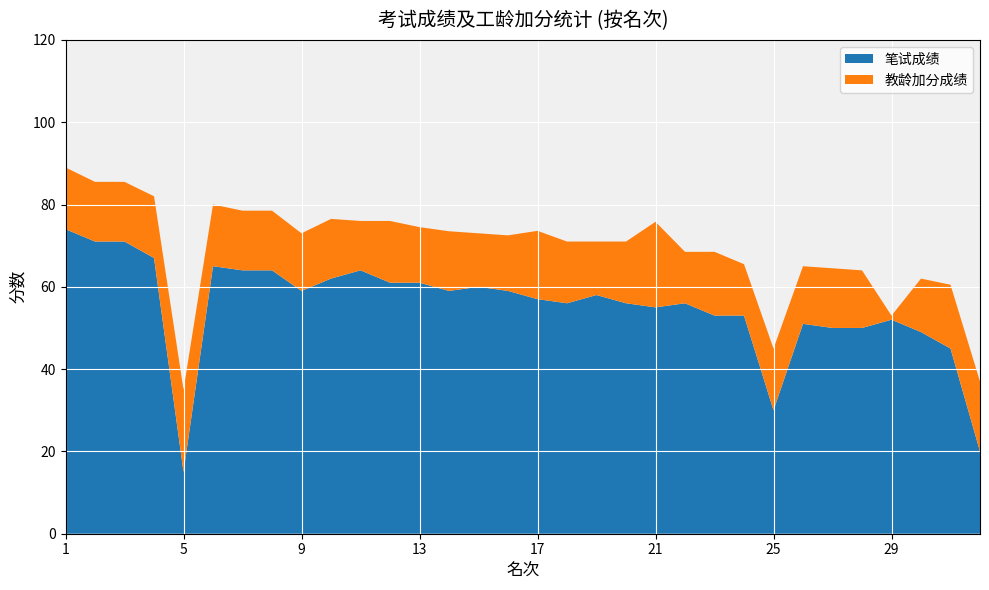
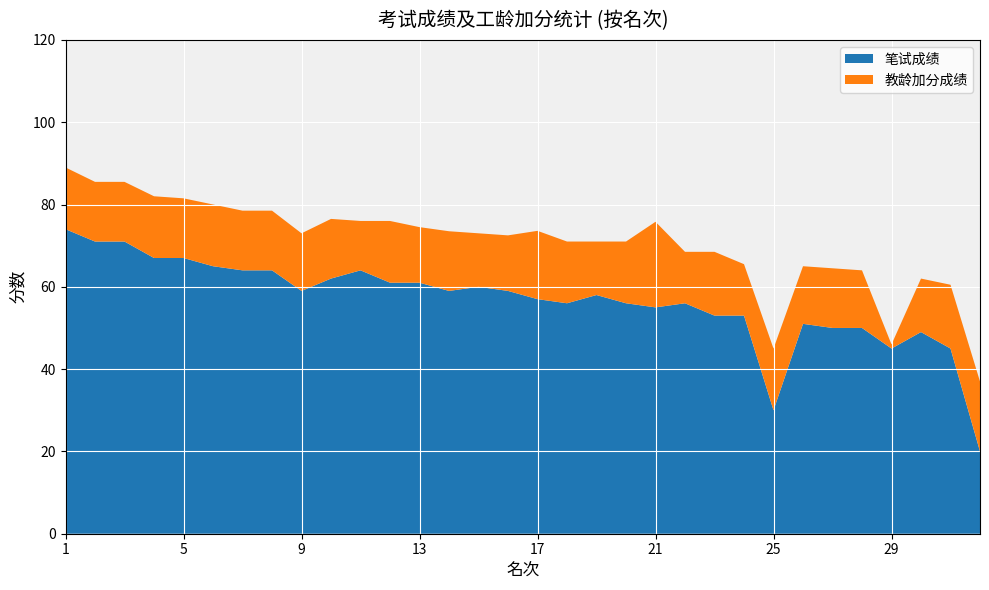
笔试成绩, 5: 15 -> 67
教龄加分成绩, 5: 20 -> 15
笔试成绩, 29: 52 -> 45
